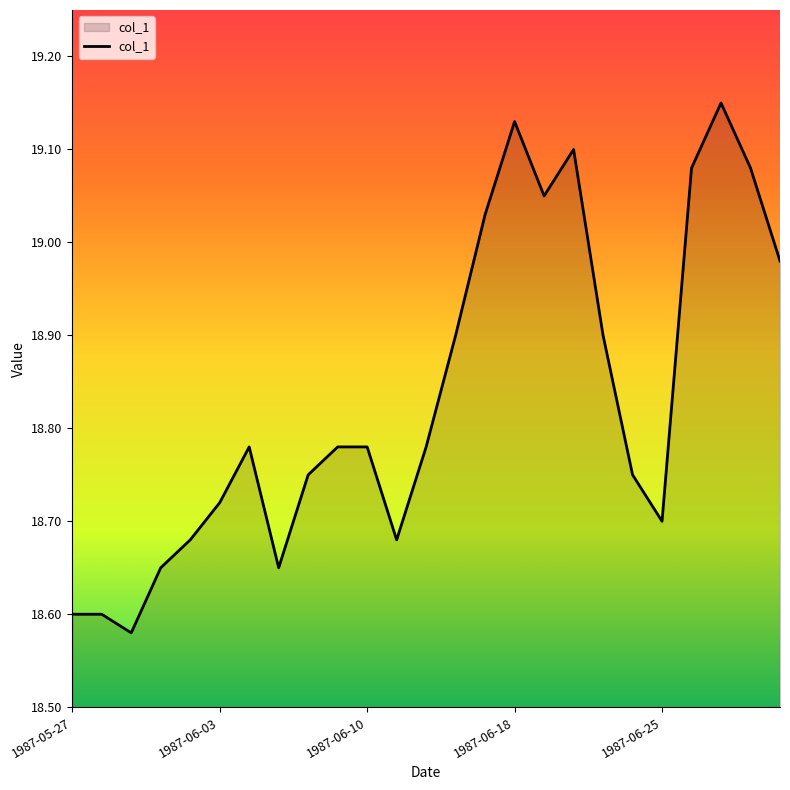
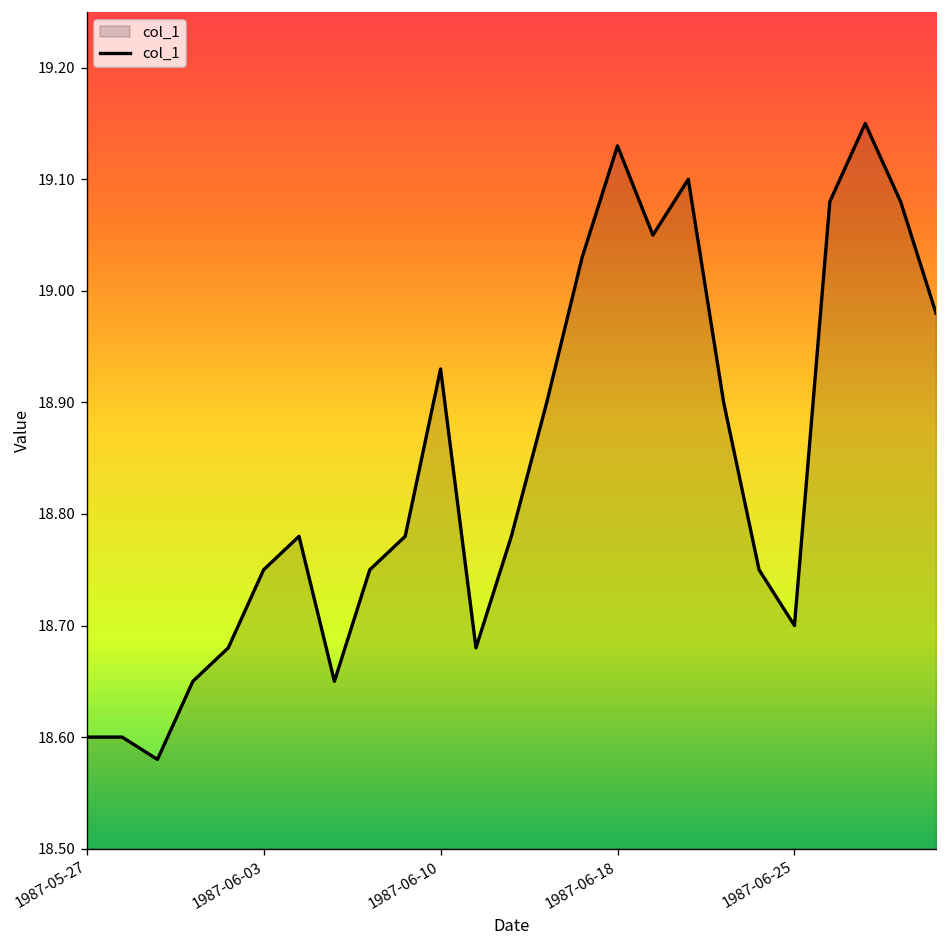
1987-06-03: 18.72 -> 18.75
1987-06-10: 18.78 -> 18.93
